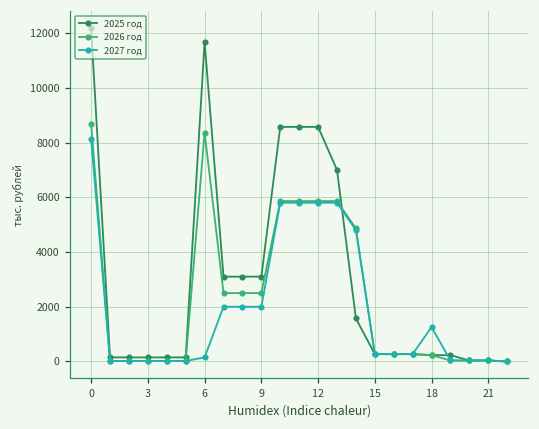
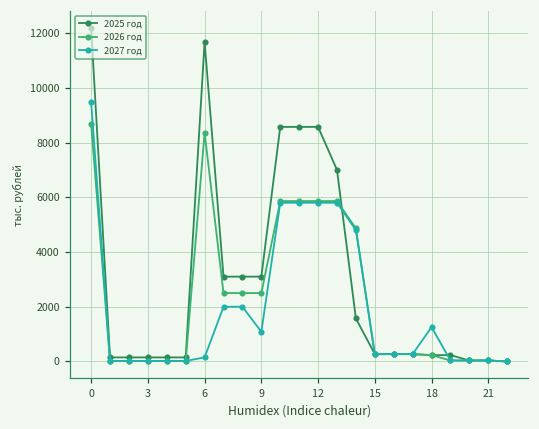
2027 год, 0: 8100 -> 9500
2027 год, 9: 2000 -> 1100
